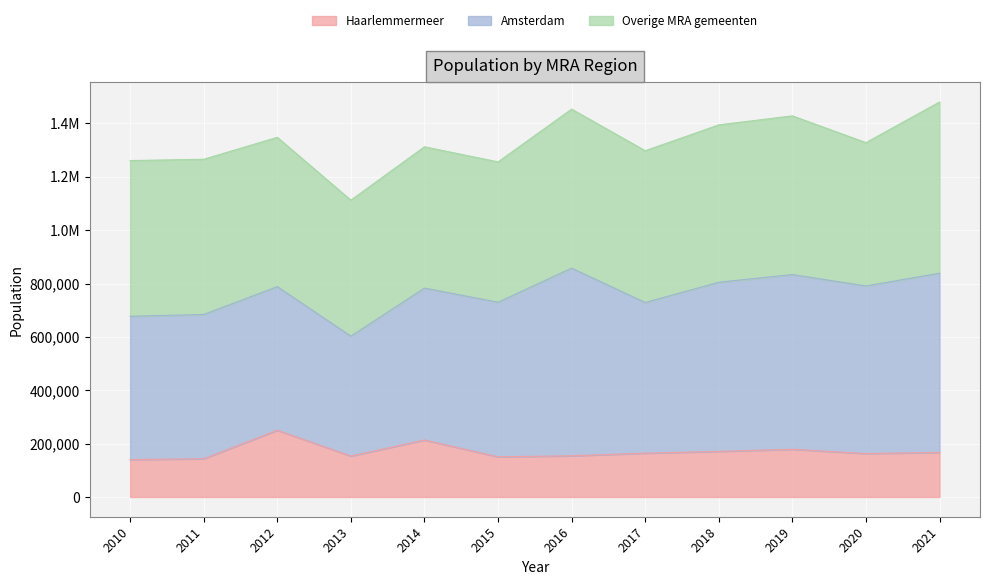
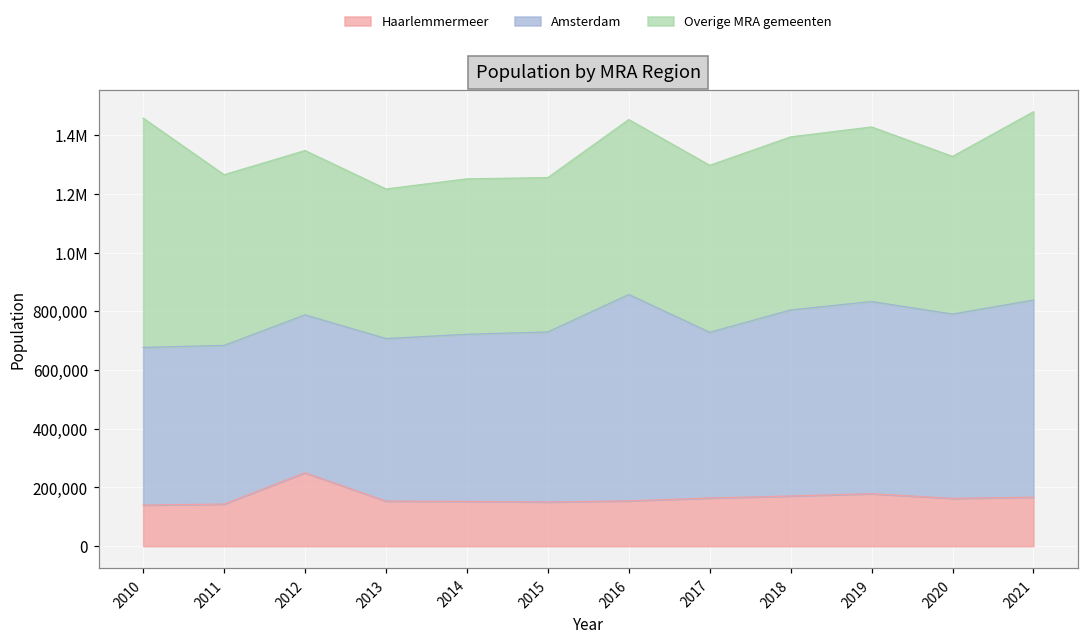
Overige MRA gemeenten, 2010: 580,000 -> 780,000
Amsterdam, 2013: 450,000 -> 550,000
Haarlemmermeer, 2014: 210,000 -> 150,000
